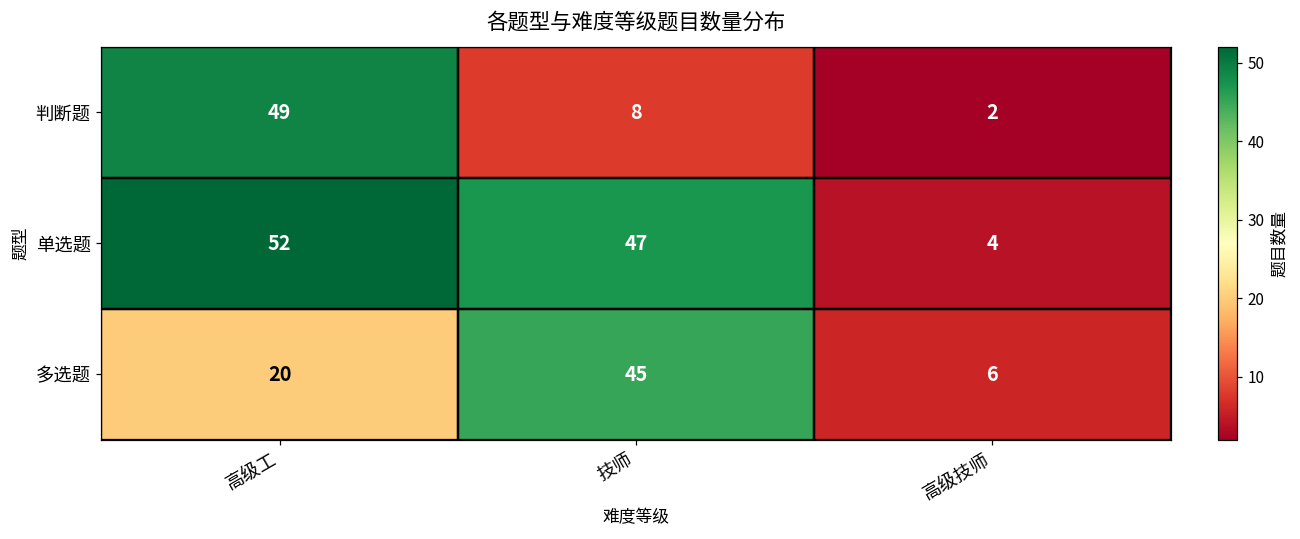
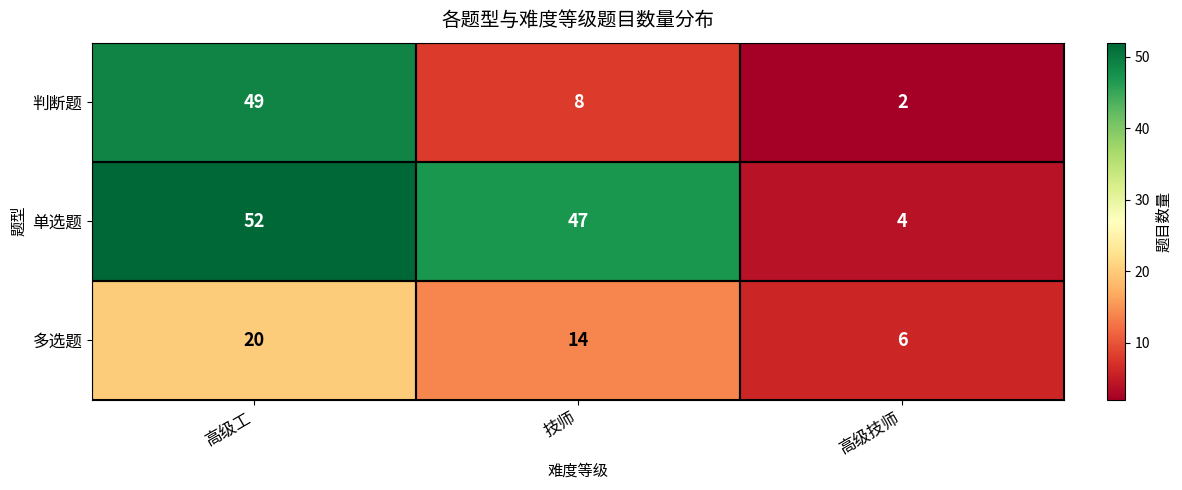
多选题, 技师: 45 -> 14
